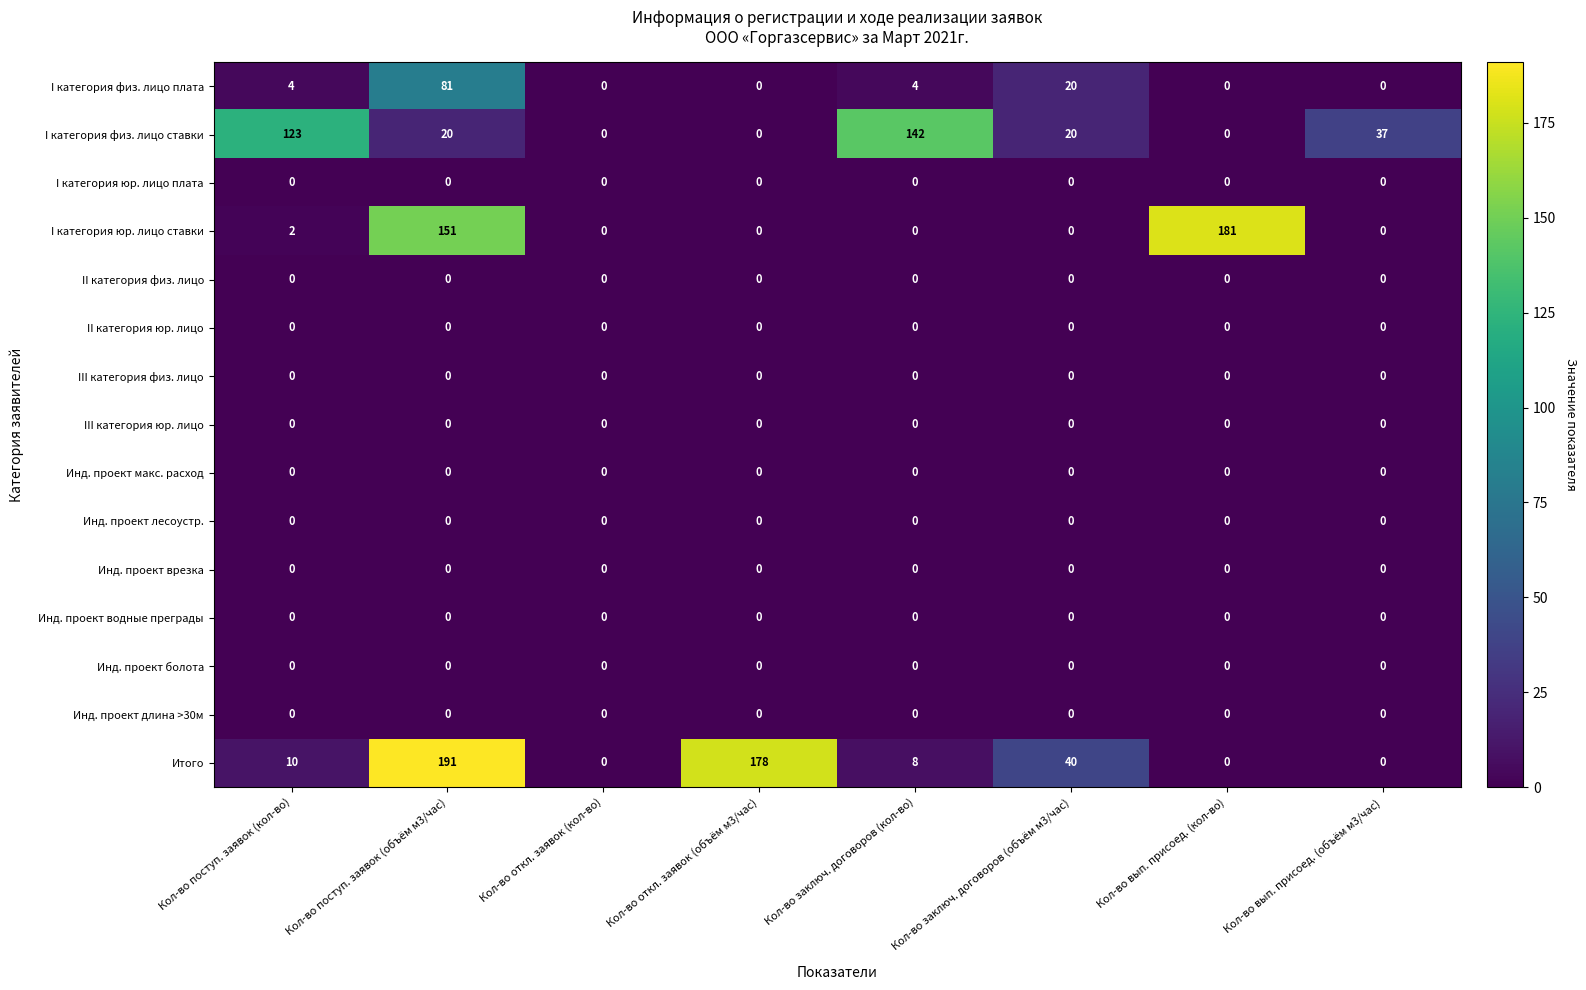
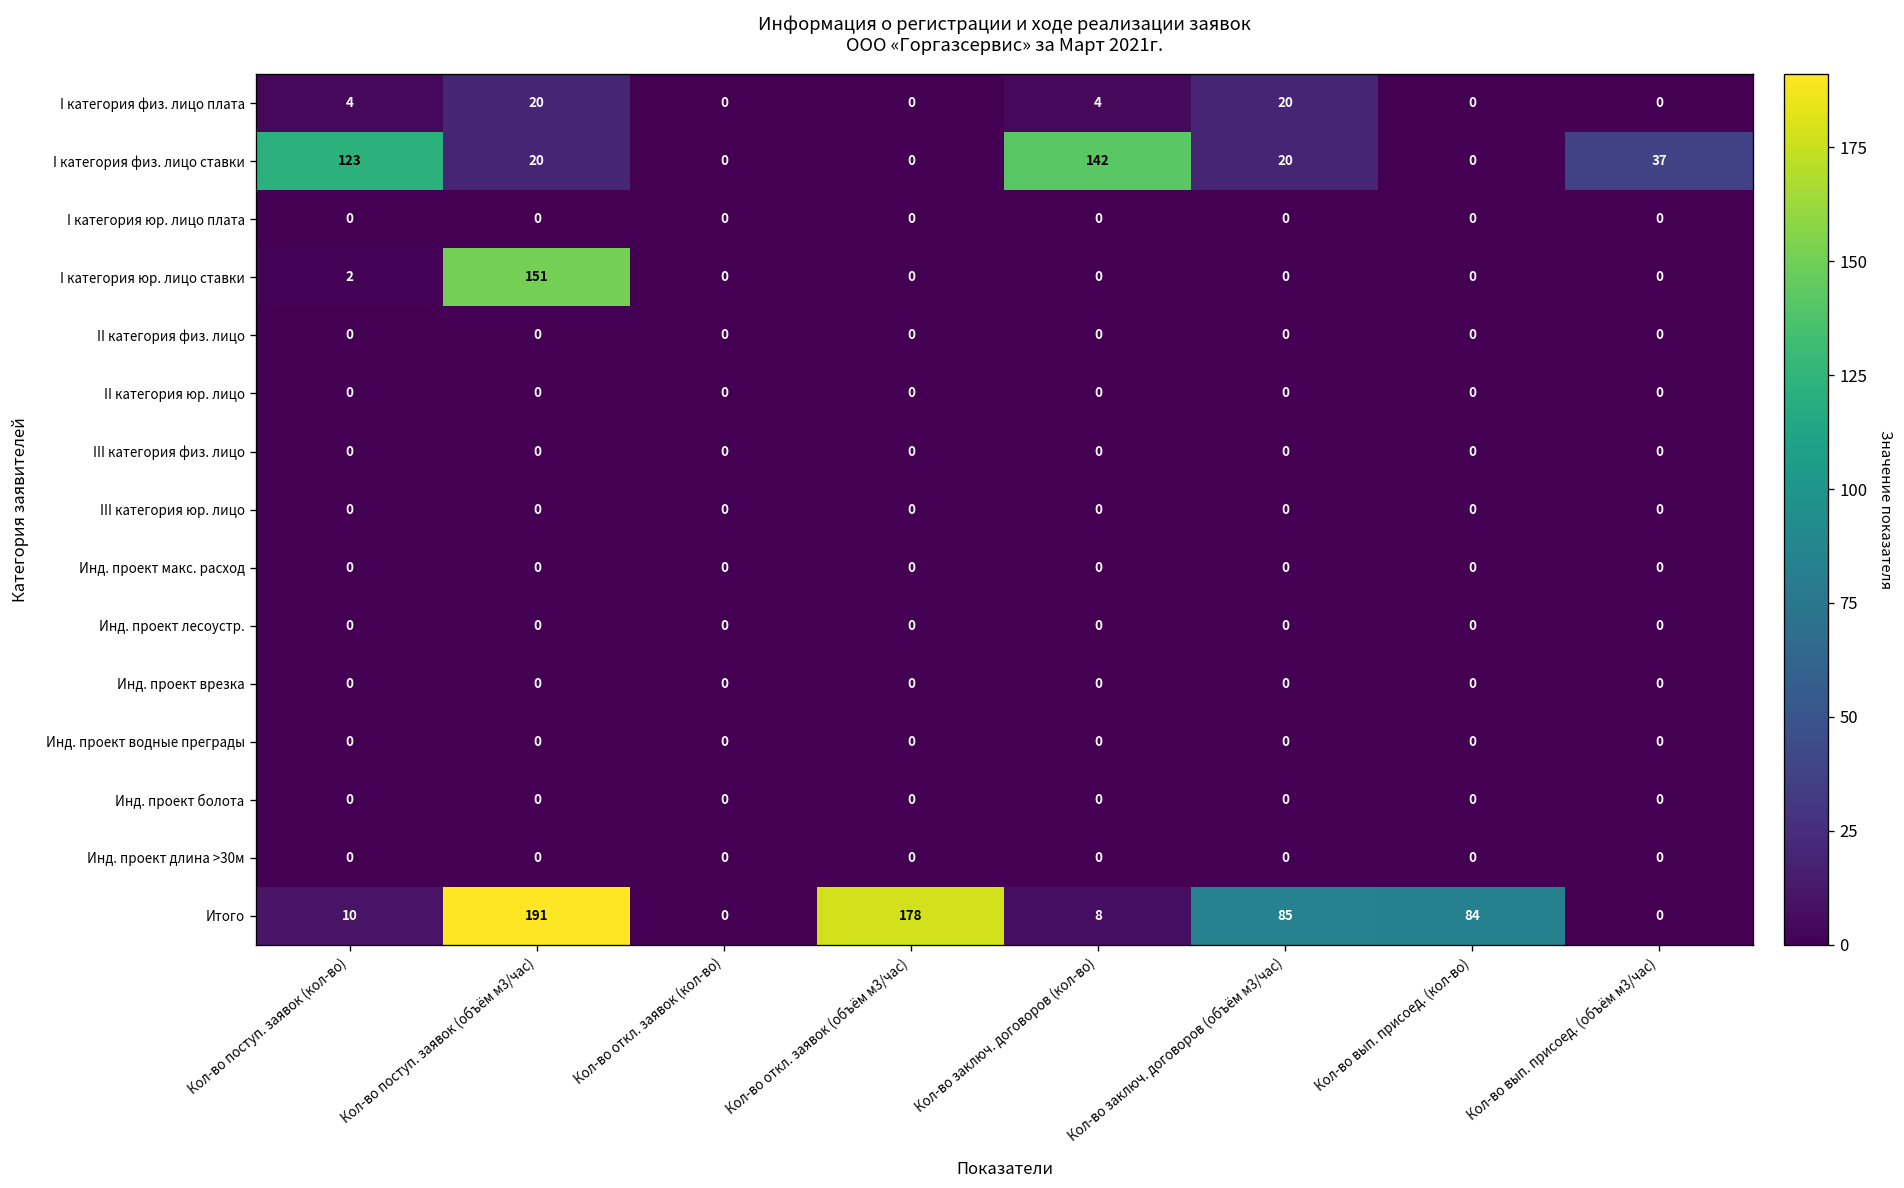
I категория физ. лицо плата, Кол-во поступ. заявок (объём м3/час): 81 -> 20
I категория юр. лицо ставки, Кол-во вып. присоед. (кол-во): 181 -> 0
Итого, Кол-во заключ. договоров (объём м3/час): 40 -> 85
Итого, Кол-во вып. присоед. (кол-во): 0 -> 84
